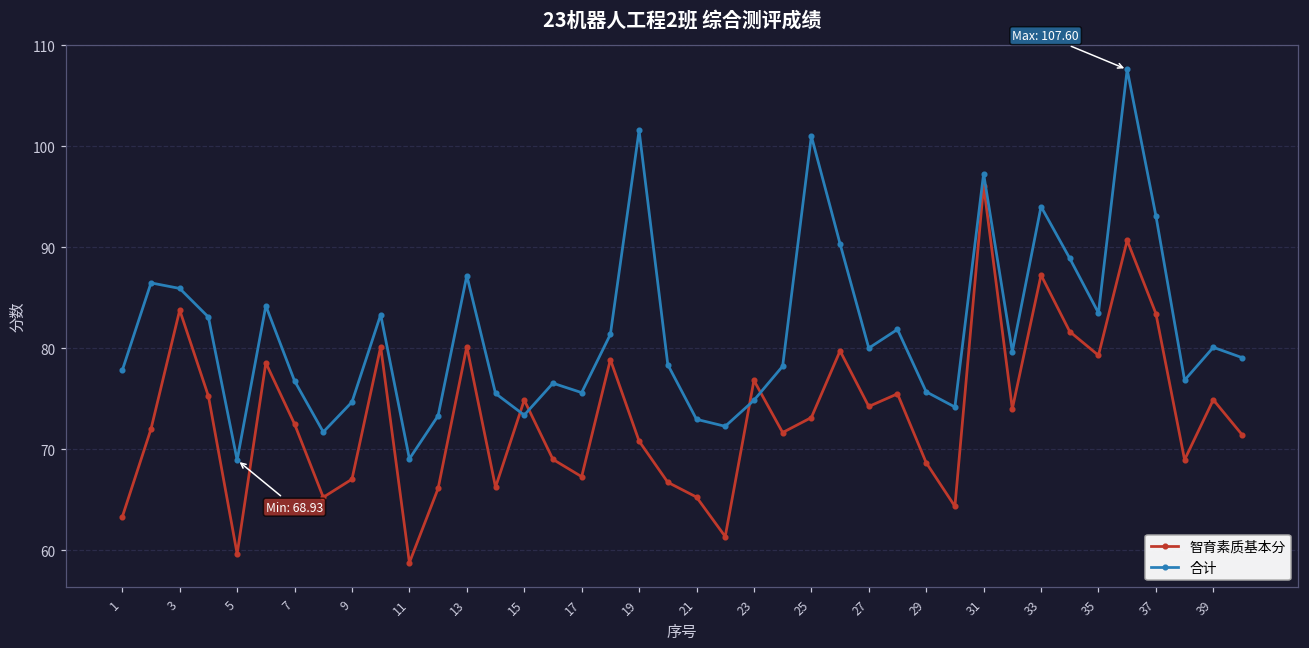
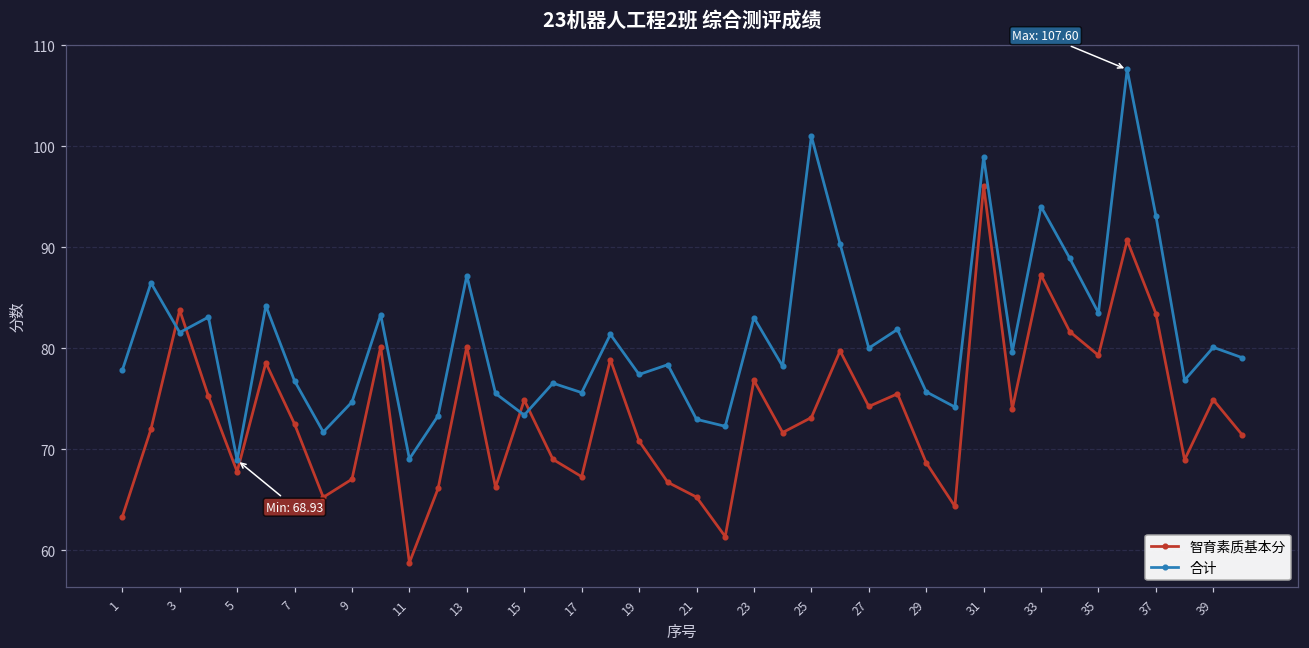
合计, 3: 86 -> 82
智育素质基本分, 5: 60 -> 68
合计, 19: 102 -> 77
合计, 23: 75 -> 83
合计, 31: 97 -> 99
